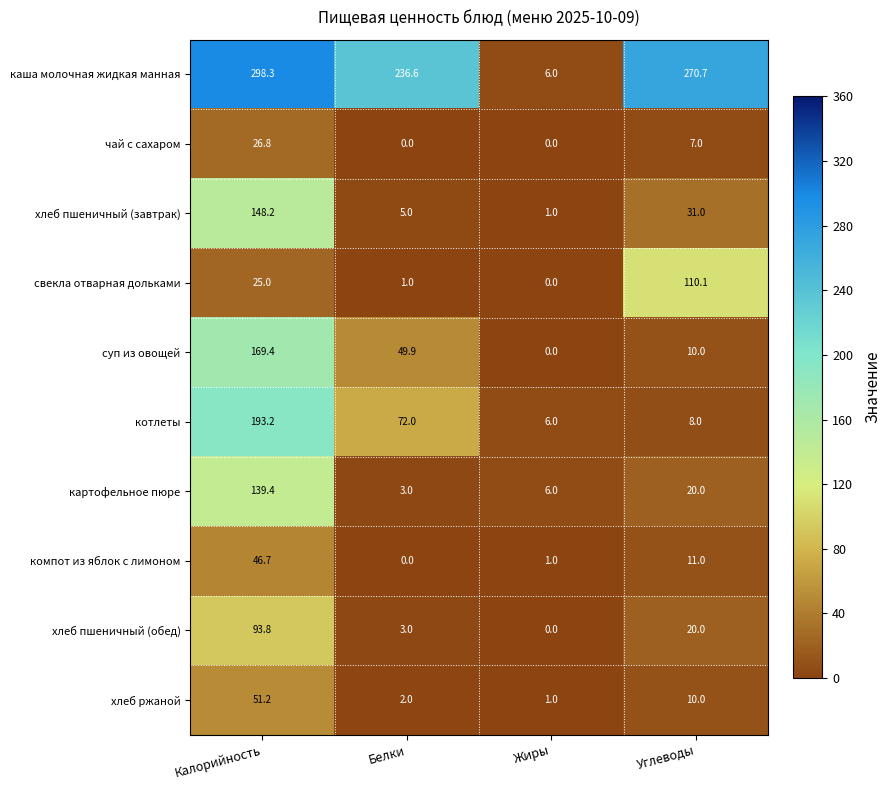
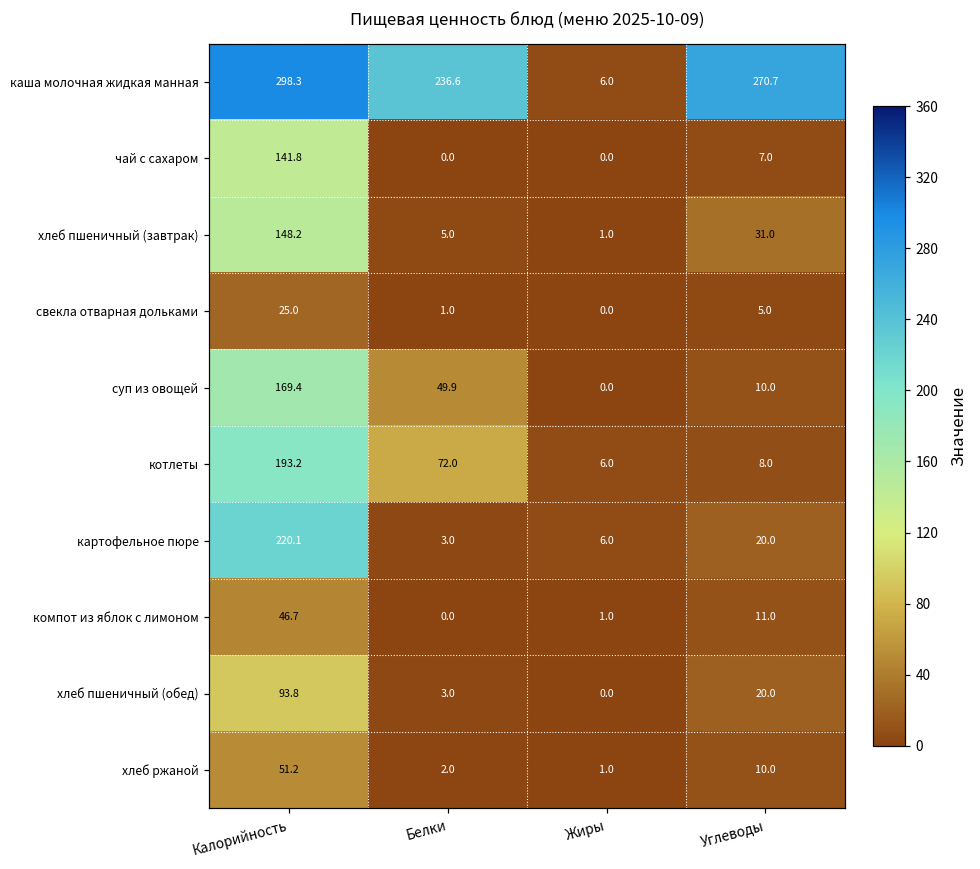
чай с сахаром, Калорийность: 26.8 -> 141.8
свекла отварная дольками, Углеводы: 110.1 -> 5.0
картофельное пюре, Калорийность: 139.4 -> 220.1
